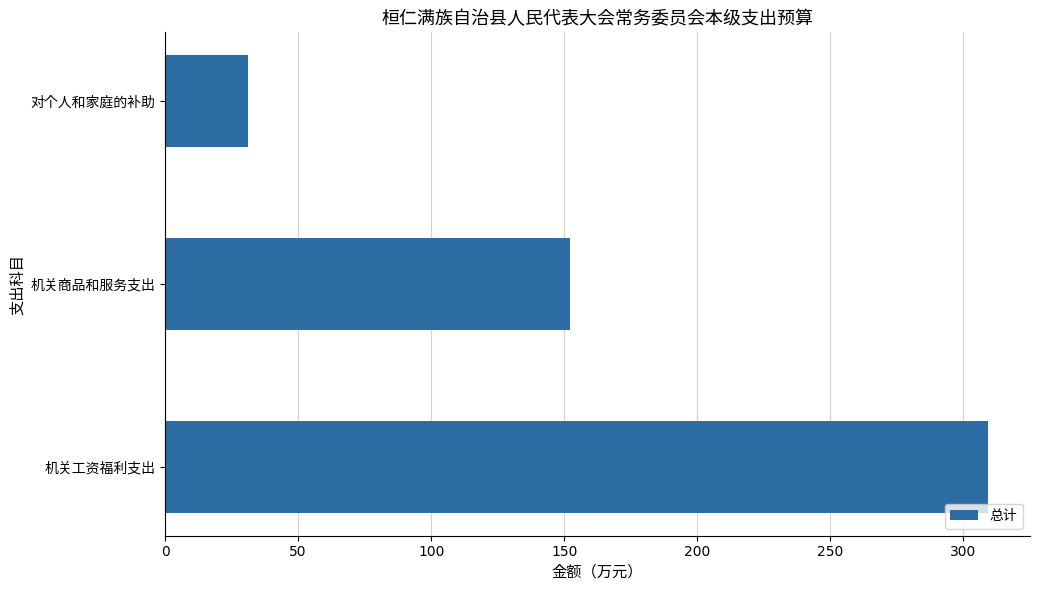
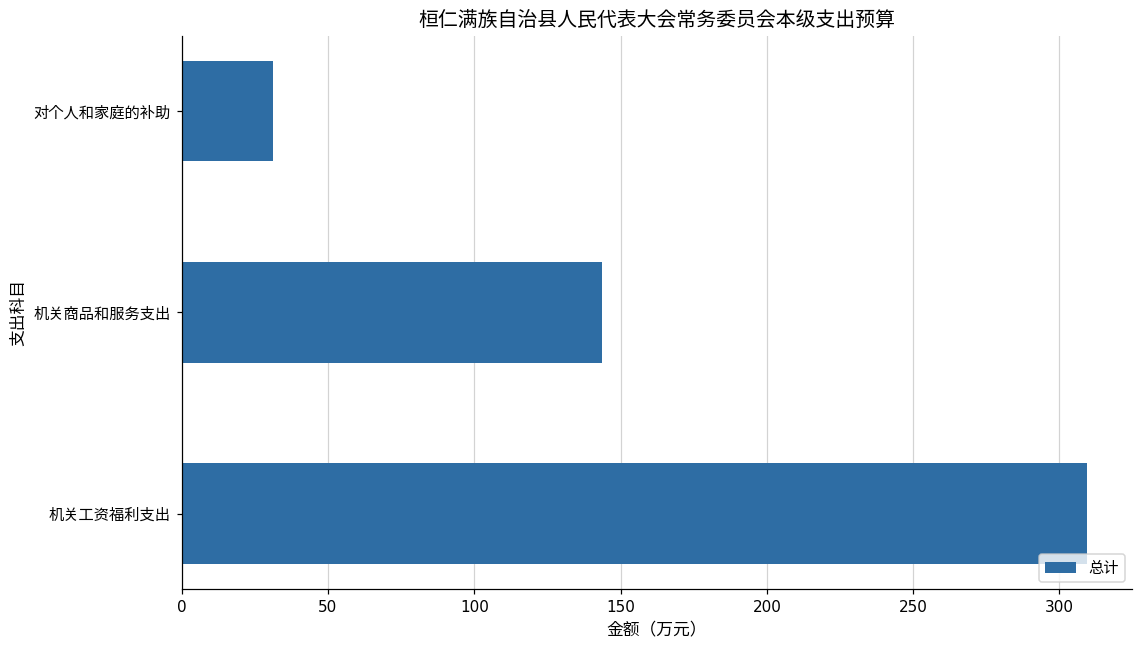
机关商品和服务支出: 152 -> 144
